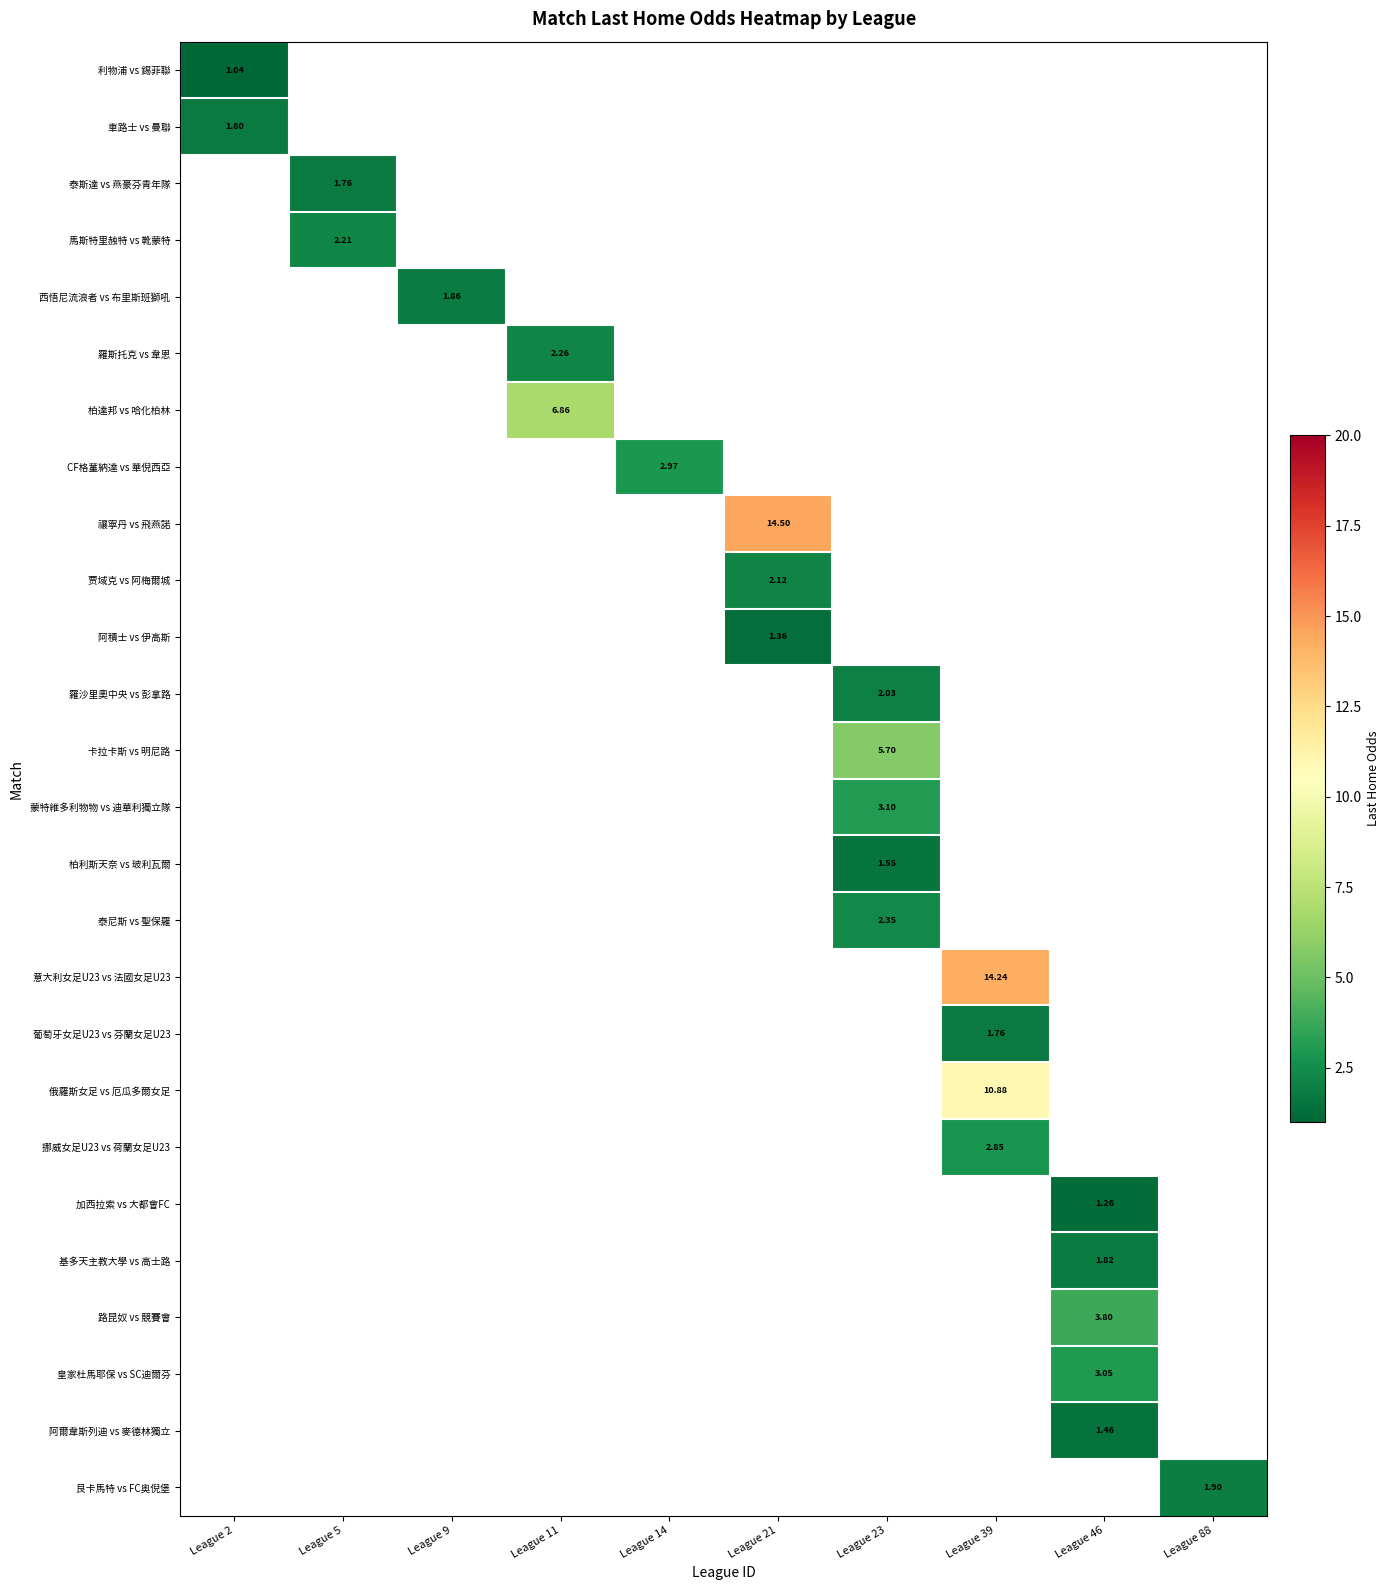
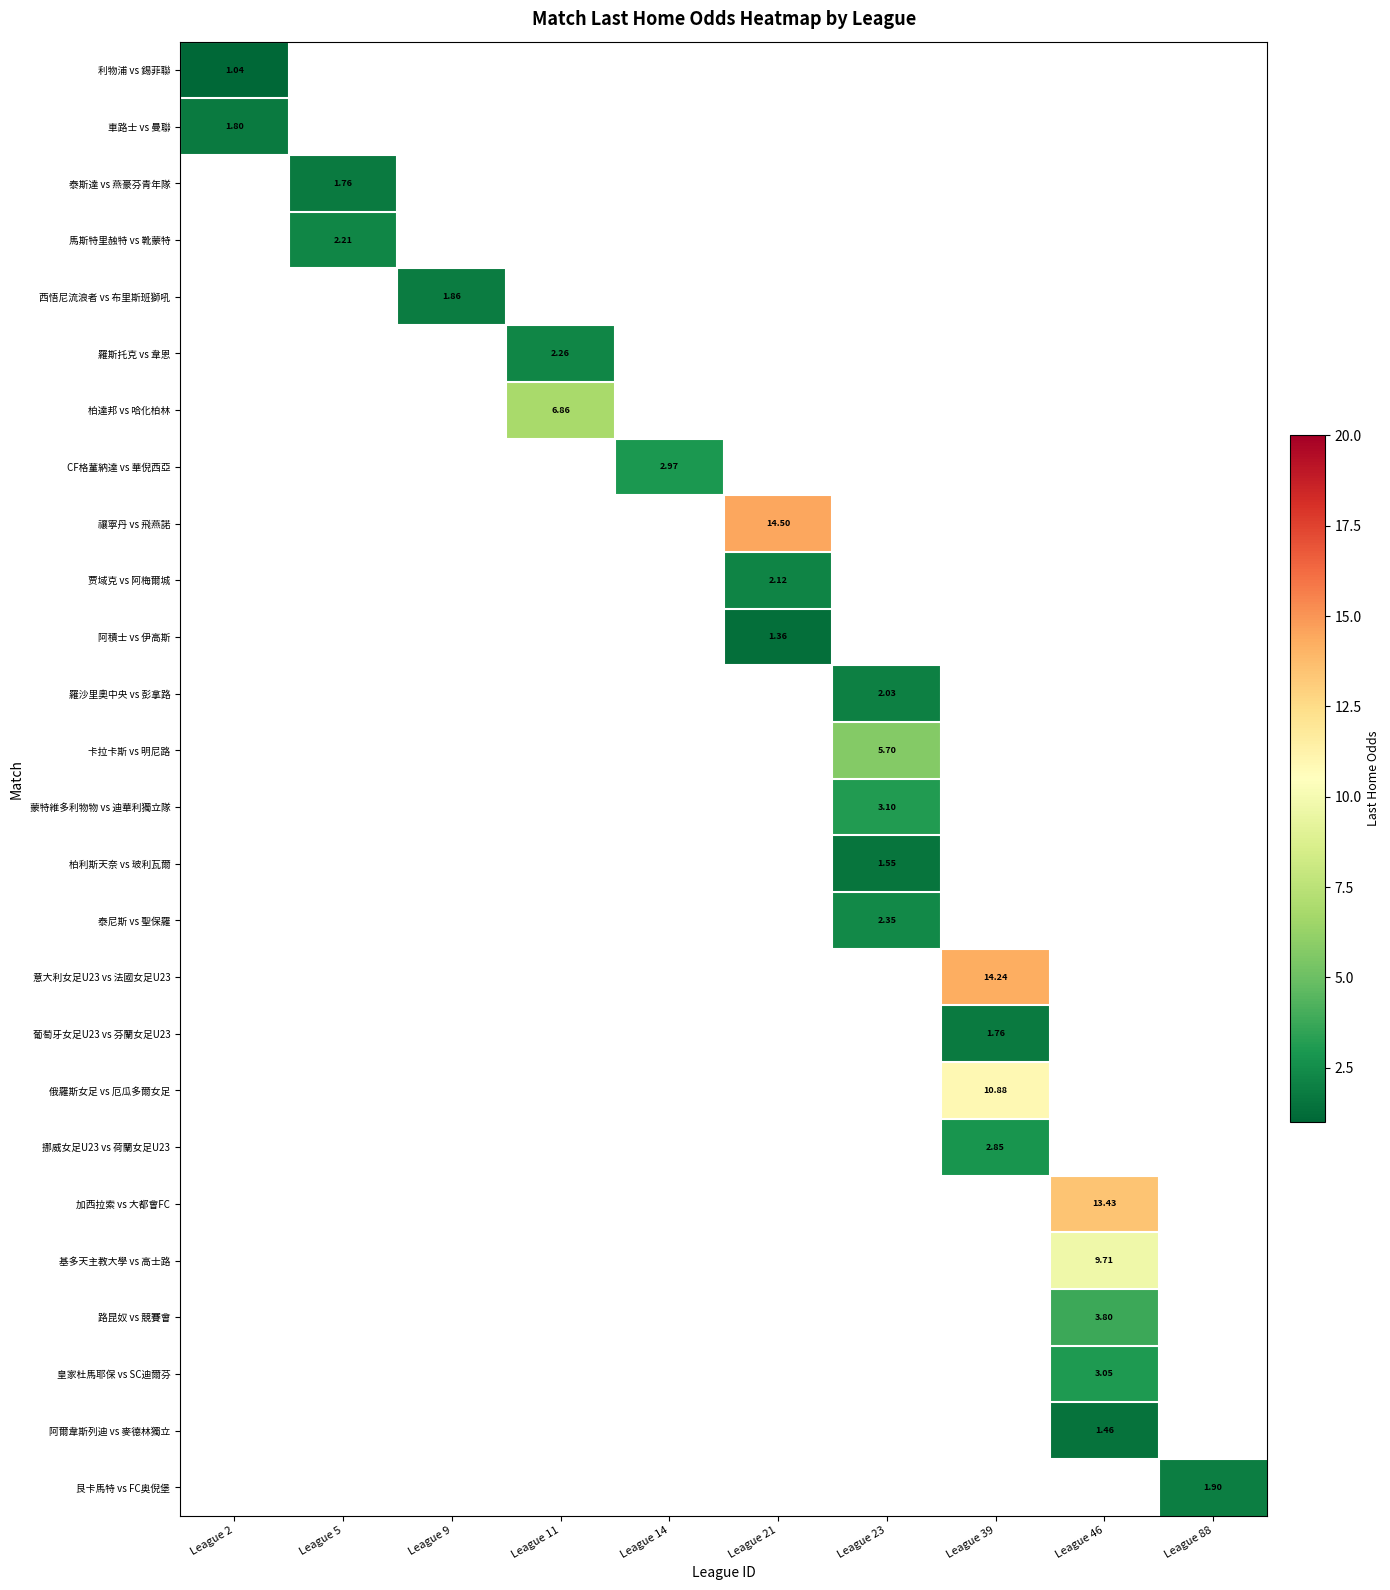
加西拉索 vs 大都會FC, League 46: 1.26 -> 13.43
基多天主教大學 vs 高士路, League 46: 1.82 -> 9.71
